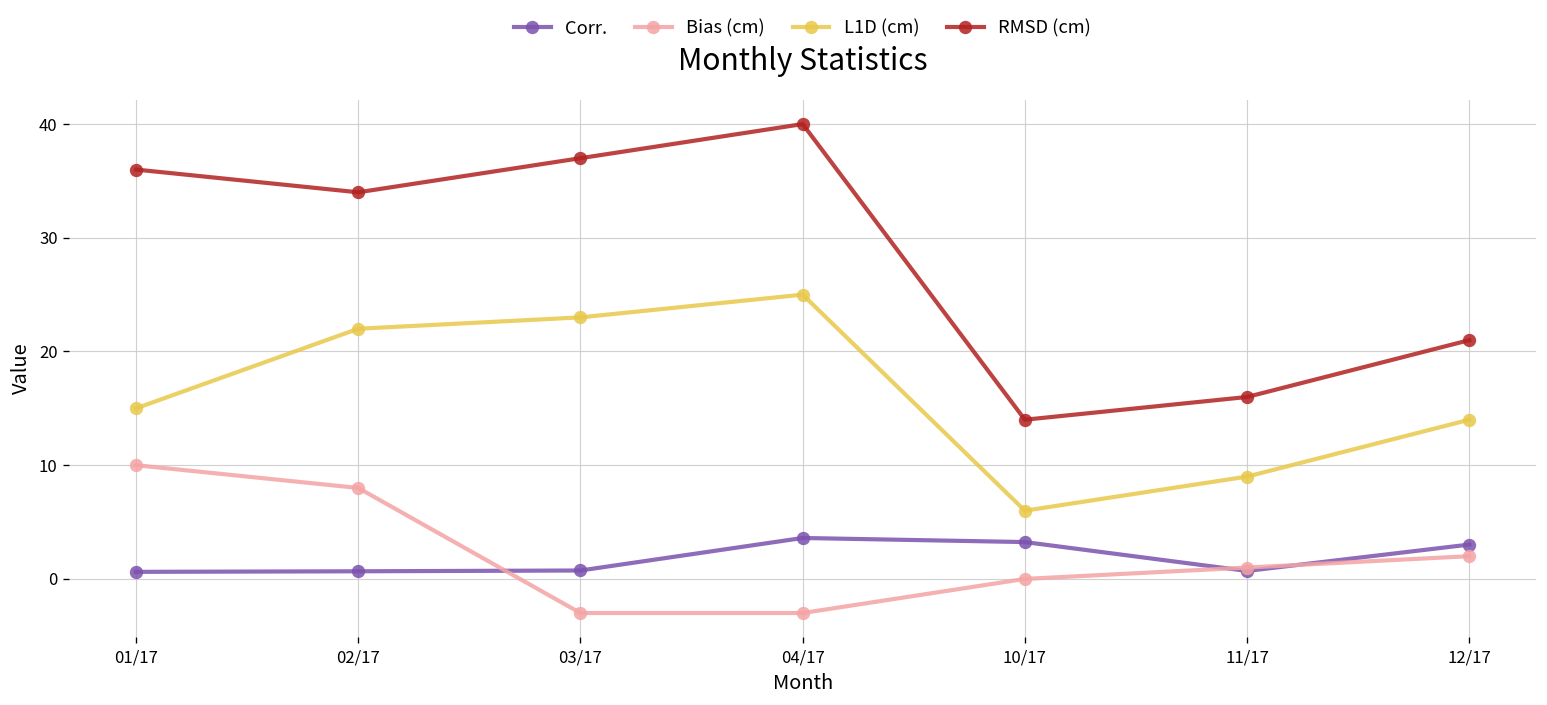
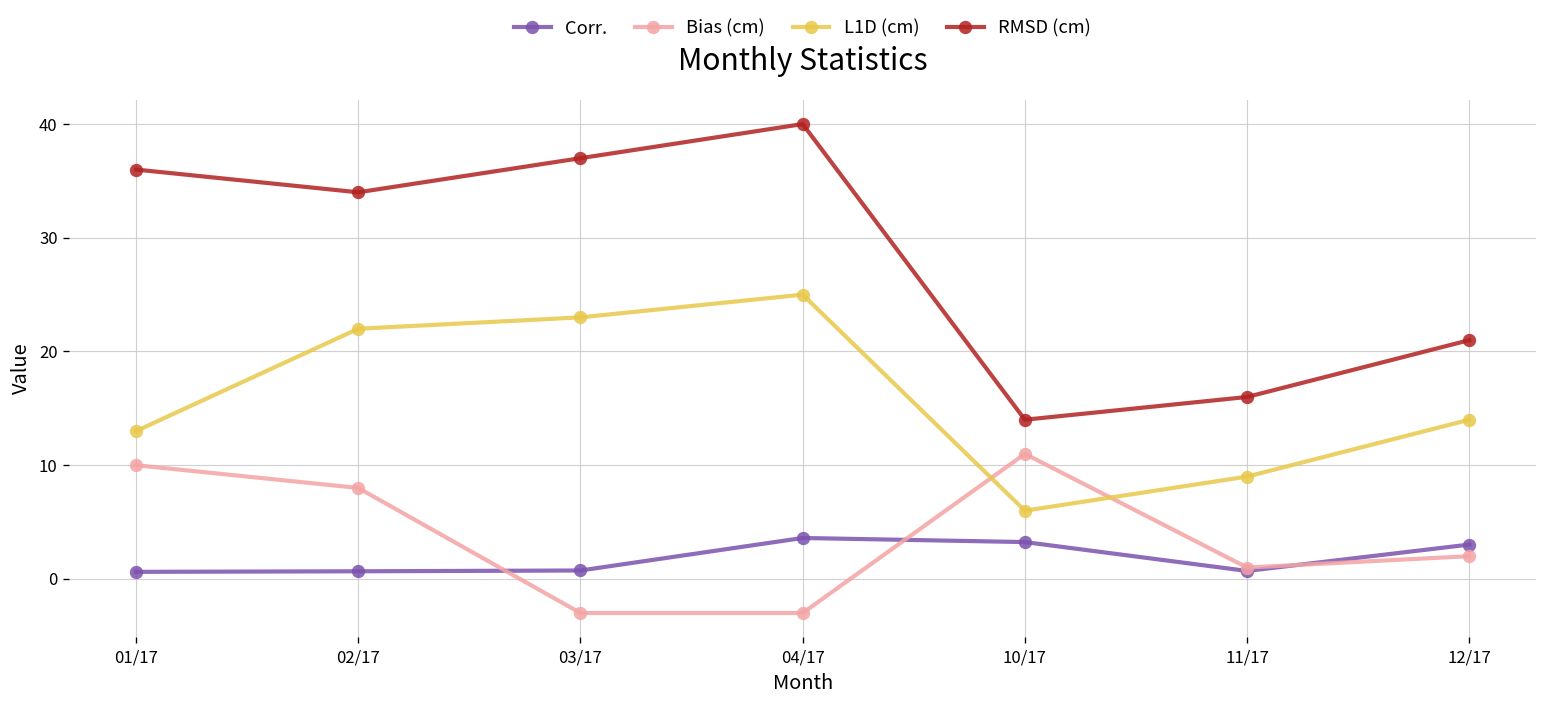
L1D (cm), 01/17: 15 -> 13
Bias (cm), 10/17: 0 -> 11
